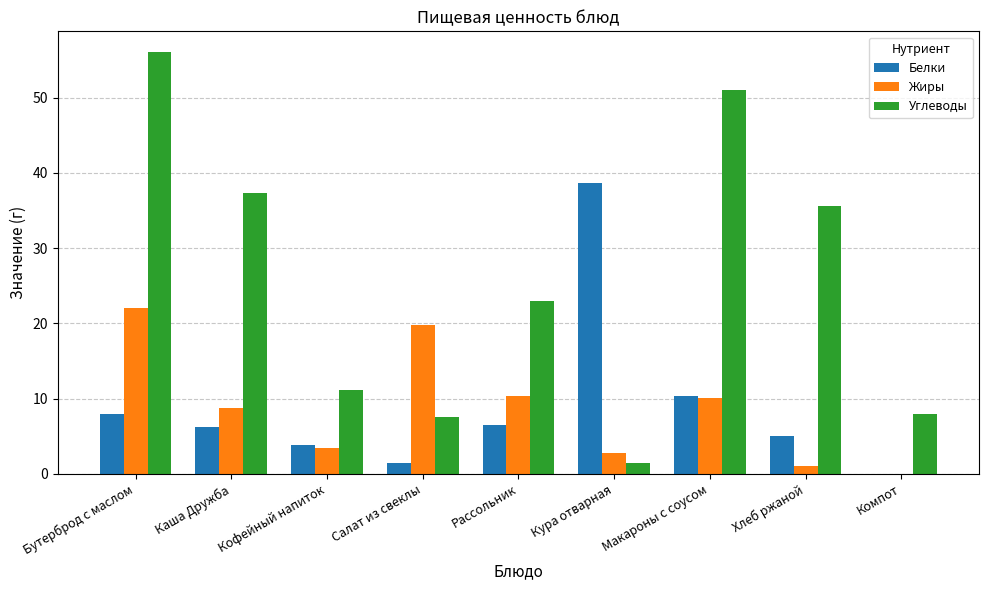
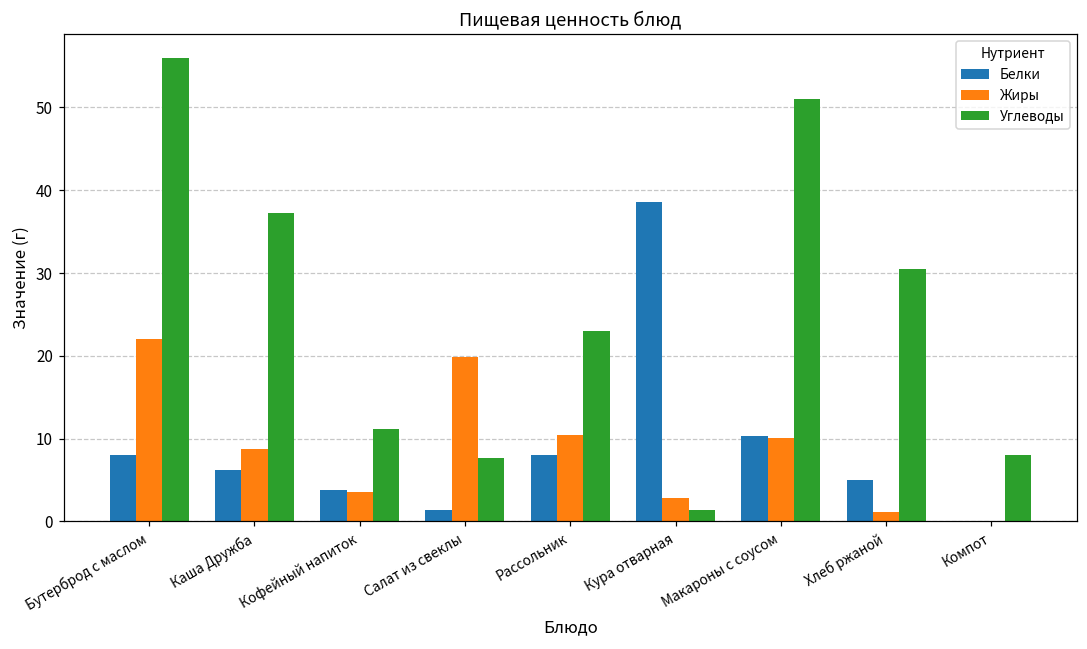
Белки, Рассольник: 7 -> 8
Углеводы, Хлеб ржаной: 36 -> 31
